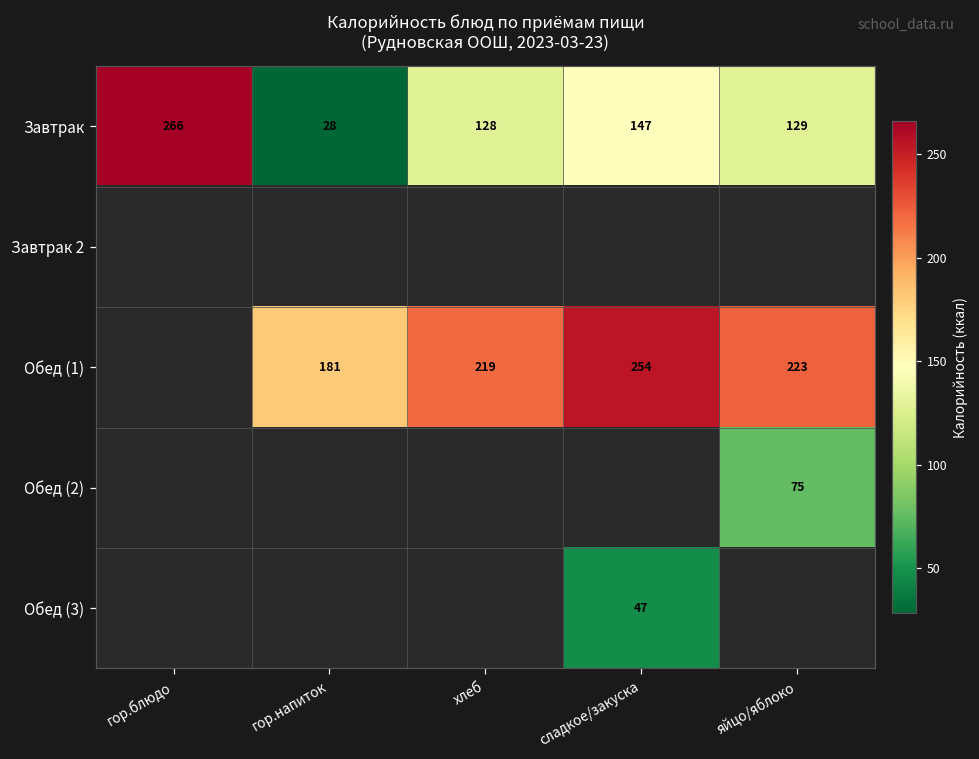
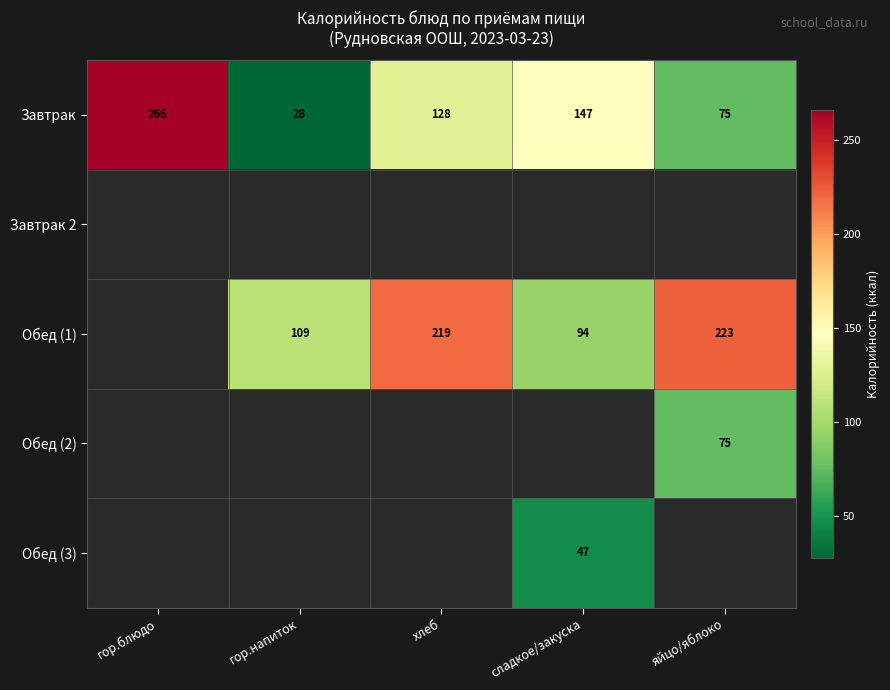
Завтрак, яйцо/яблоко: 129 -> 75
Обед (1), гор.напиток: 181 -> 109
Обед (1), сладкое/закуска: 254 -> 94
